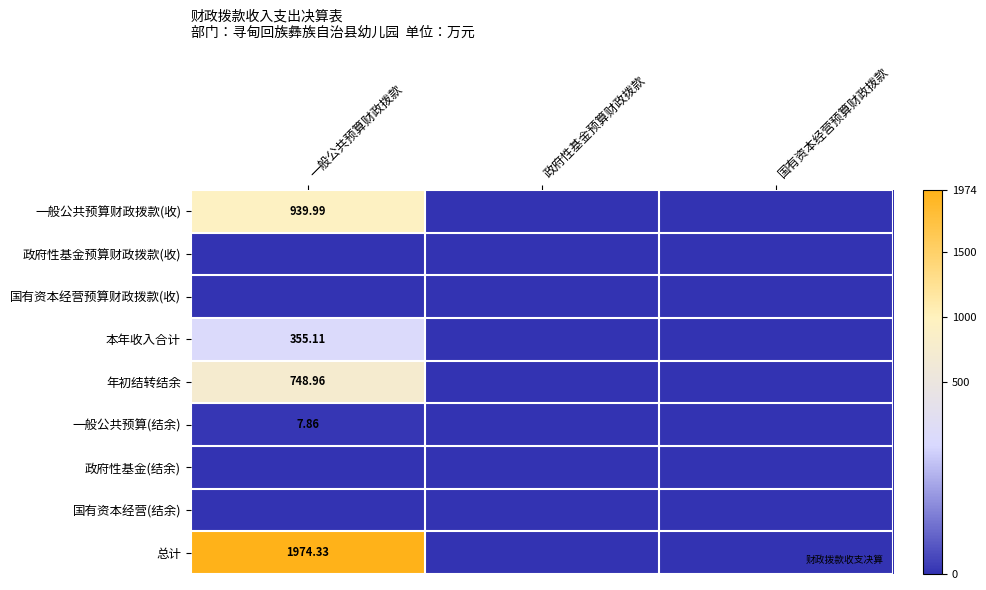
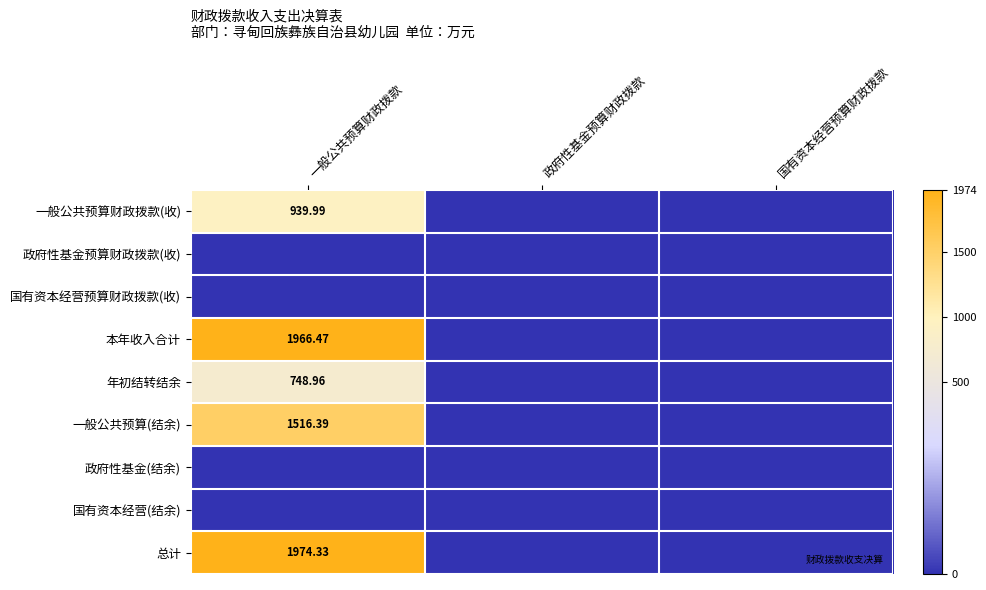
本年收入合计, 一般公共预算财政拨款: 355.11 -> 1966.47
一般公共预算(结余), 一般公共预算财政拨款: 7.86 -> 1516.39
